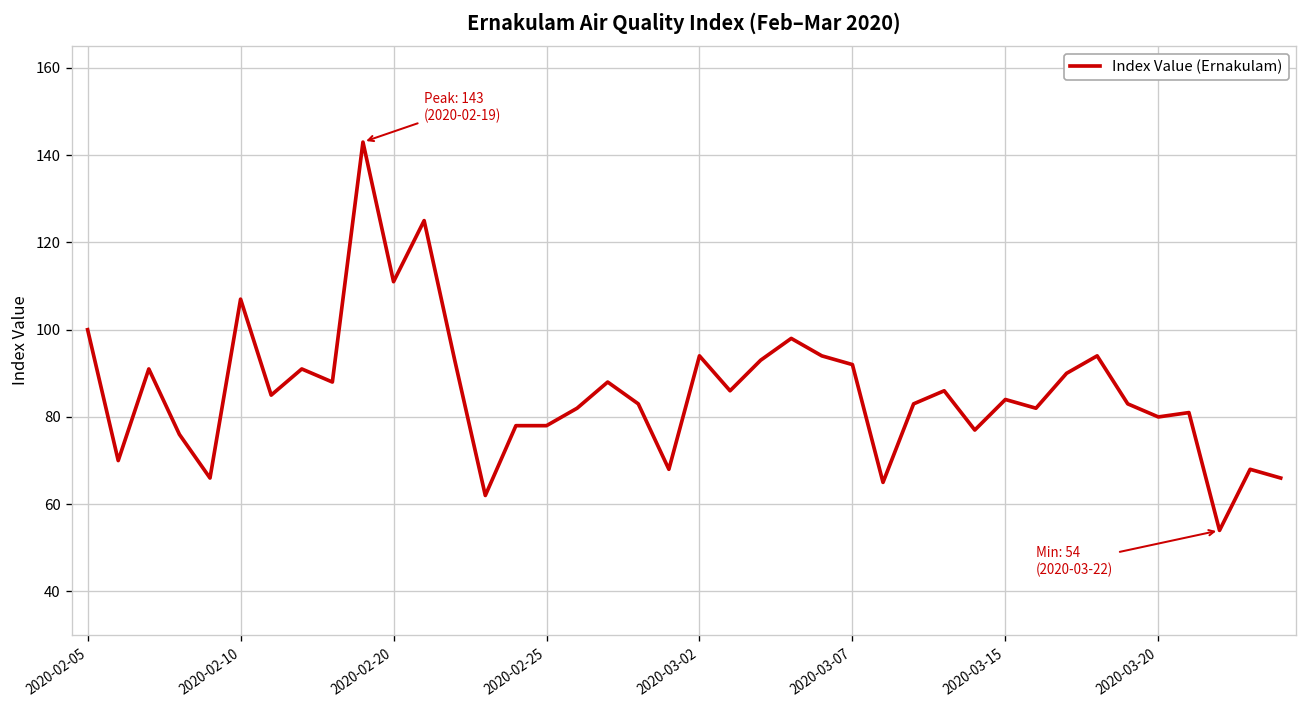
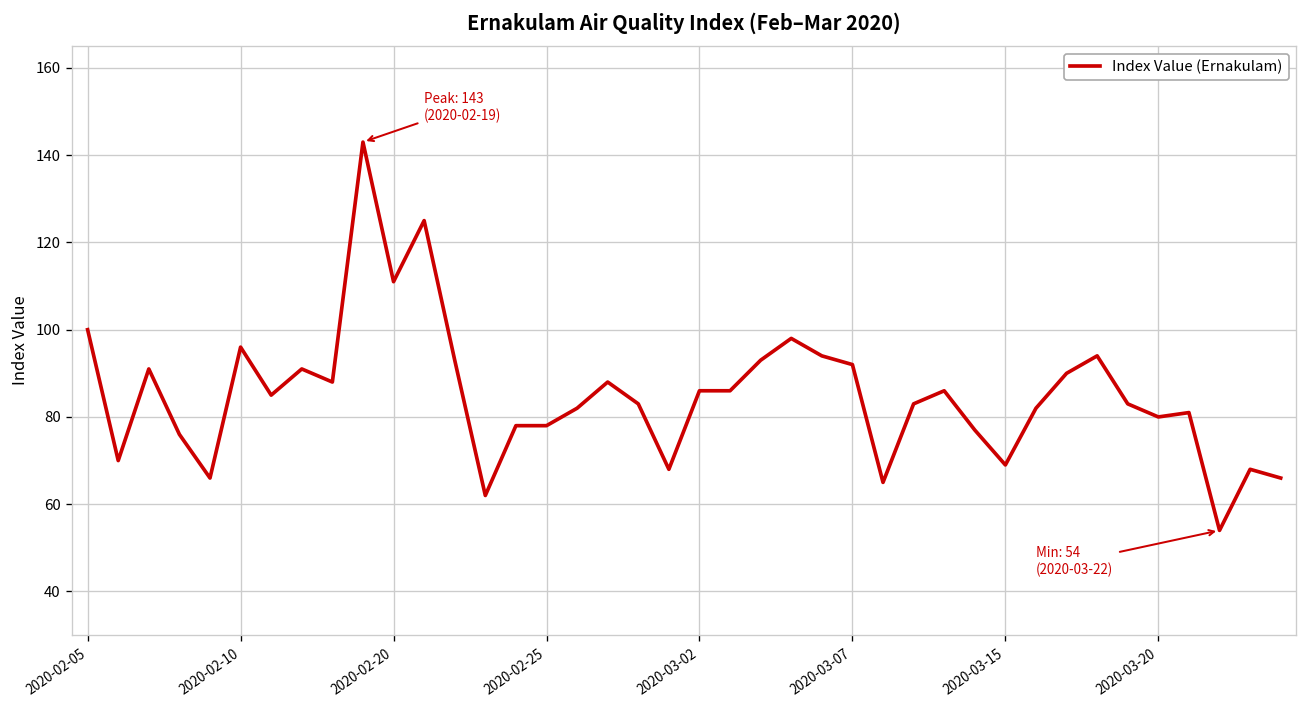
2020-02-10: 107 -> 96
2020-03-02: 94 -> 86
2020-03-15: 84 -> 69
